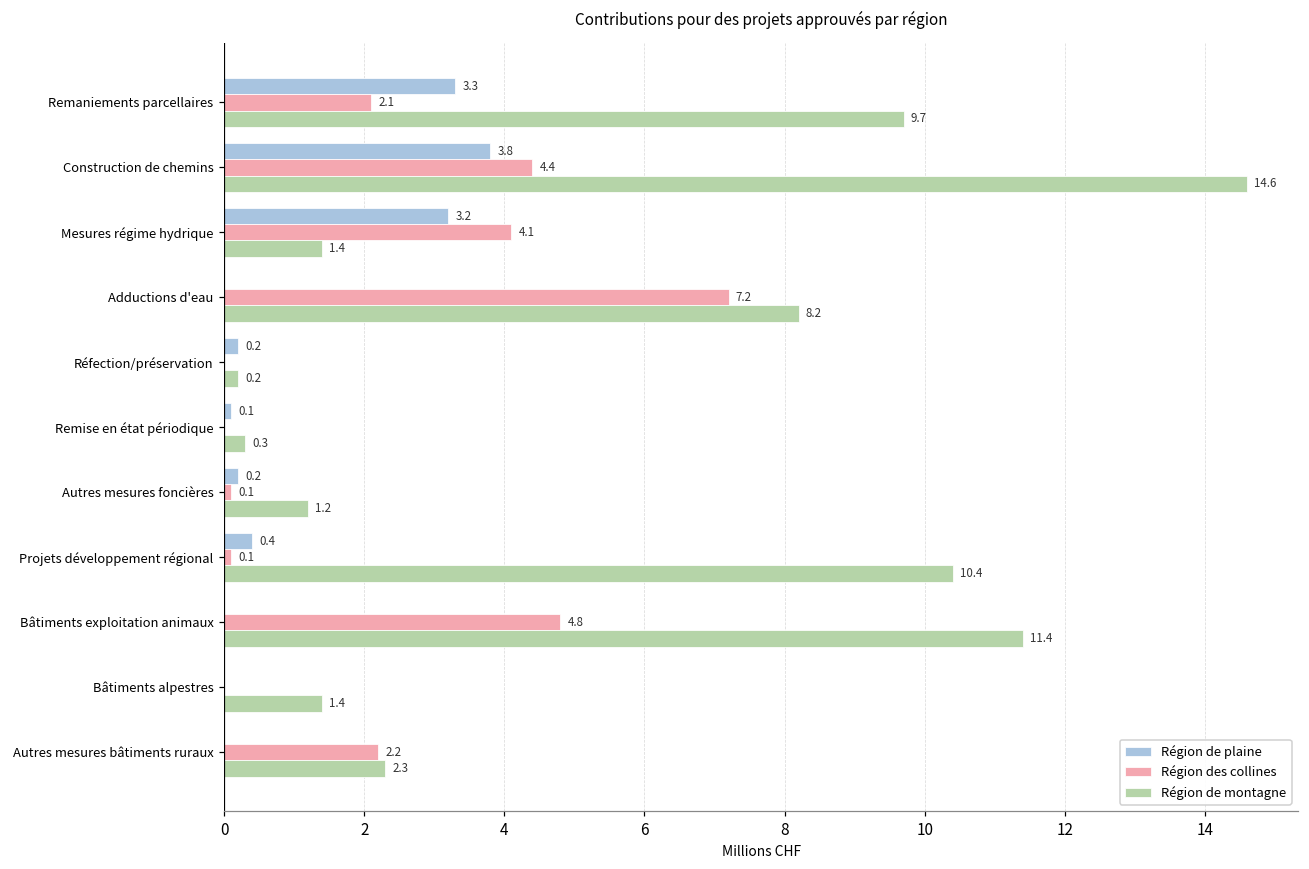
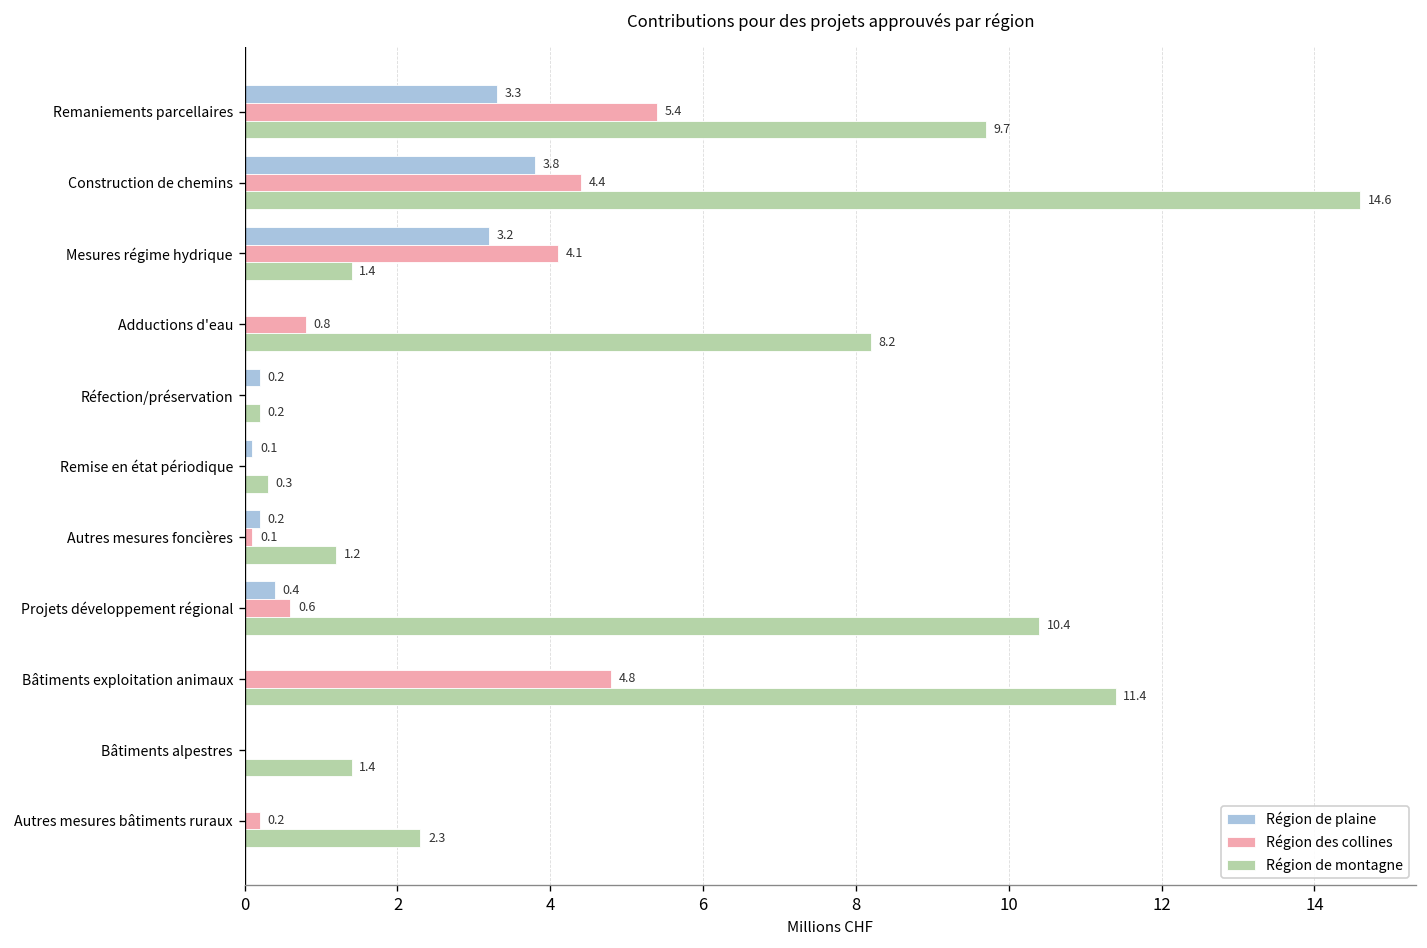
Région des collines, Remaniements parcellaires: 2.1 -> 5.4
Région des collines, Adductions d'eau: 7.2 -> 0.8
Région des collines, Projets développement régional: 0.1 -> 0.6
Région des collines, Autres mesures bâtiments ruraux: 2.2 -> 0.2
